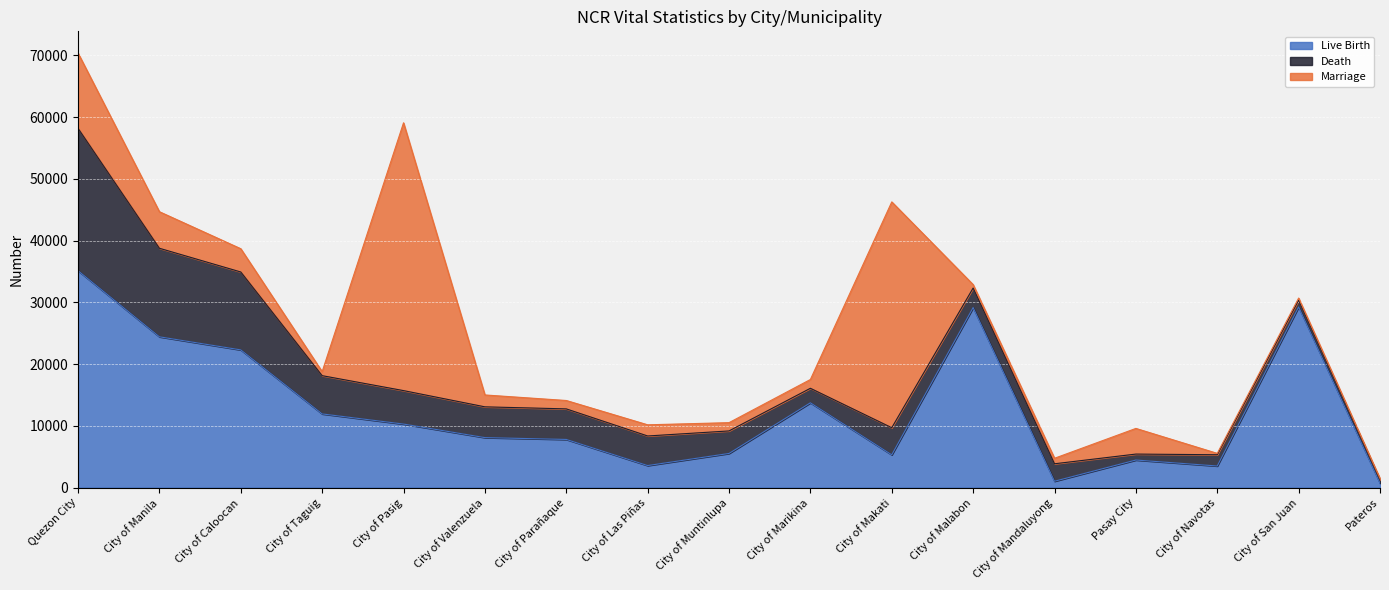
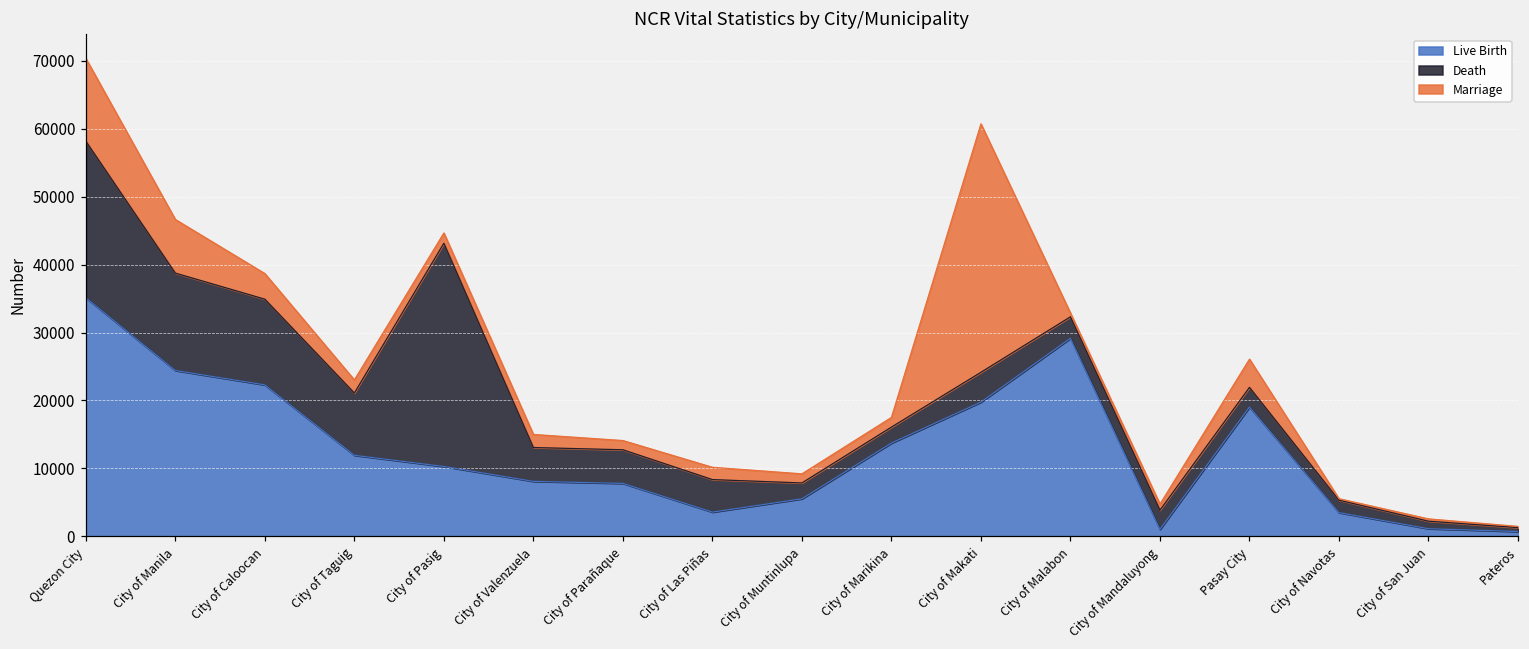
Marriage, City of Manila: 6000 -> 8000
Death, City of Taguig: 6000 -> 9000
Marriage, City of Taguig: 1000 -> 2000
Death, City of Pasig: 5000 -> 33000
Marriage, City of Pasig: 43000 -> 2000
Death, City of Muntinlupa: 4000 -> 2000
Live Birth, City of Makati: 5000 -> 20000
Live Birth, Pasay City: 4000 -> 19000
Death, Pasay City: 1000 -> 3000
Live Birth, City of San Juan: 29000 -> 1000
